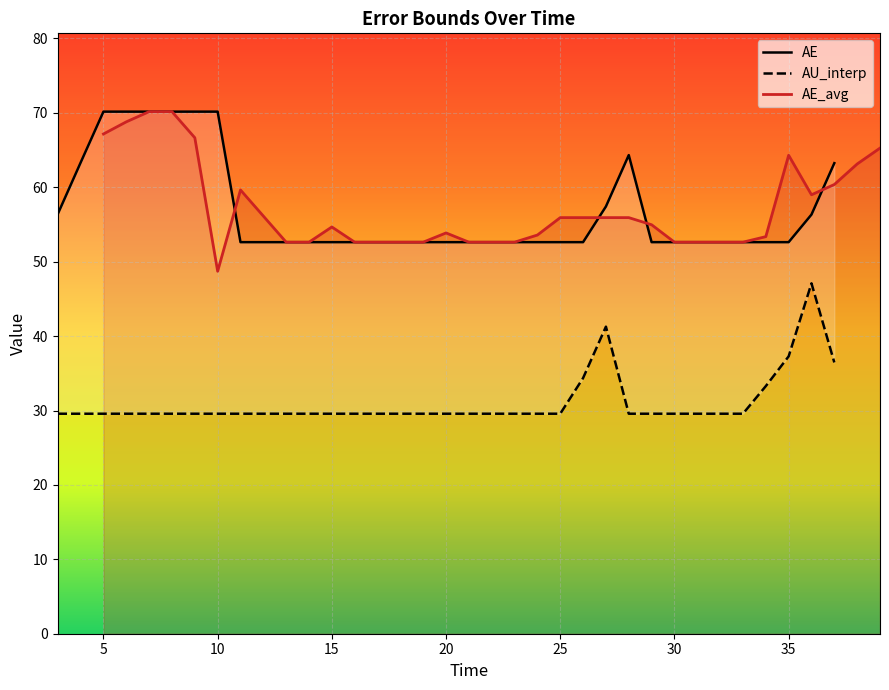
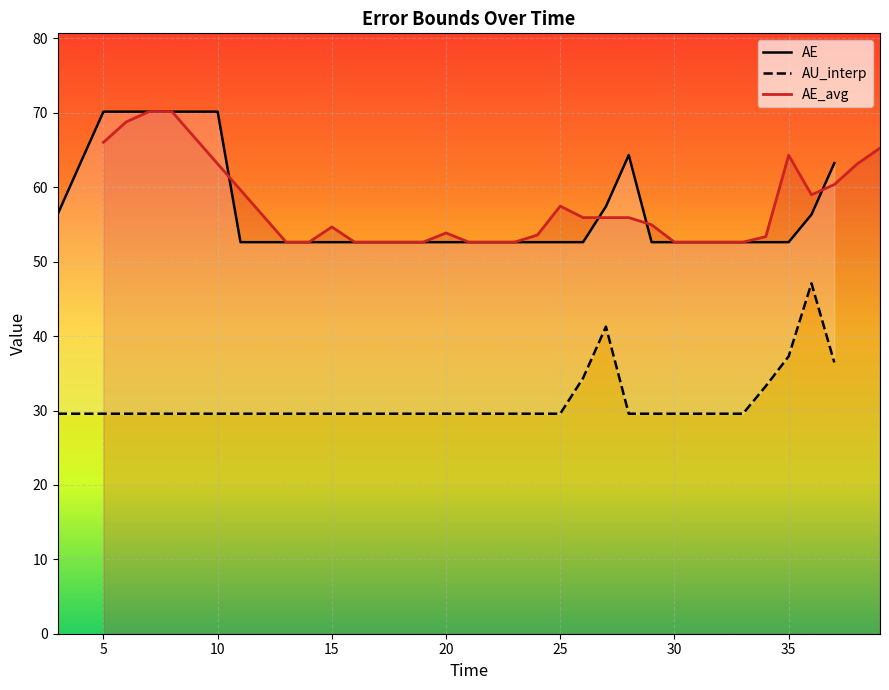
AE_avg, 5: 67 -> 66
AE_avg, 10: 49 -> 63
AE_avg, 25: 56 -> 57
